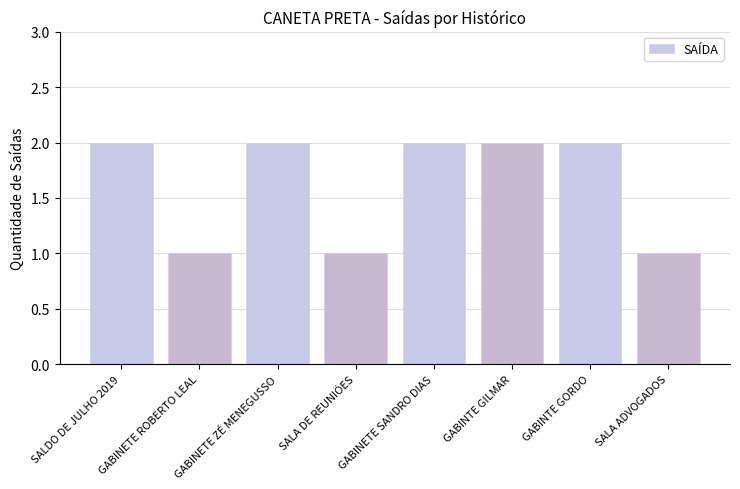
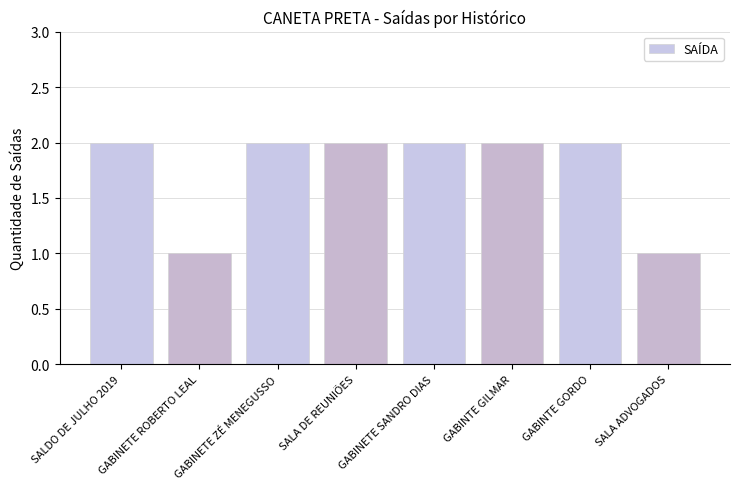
SALA DE REUNIÕES: 1 -> 2
